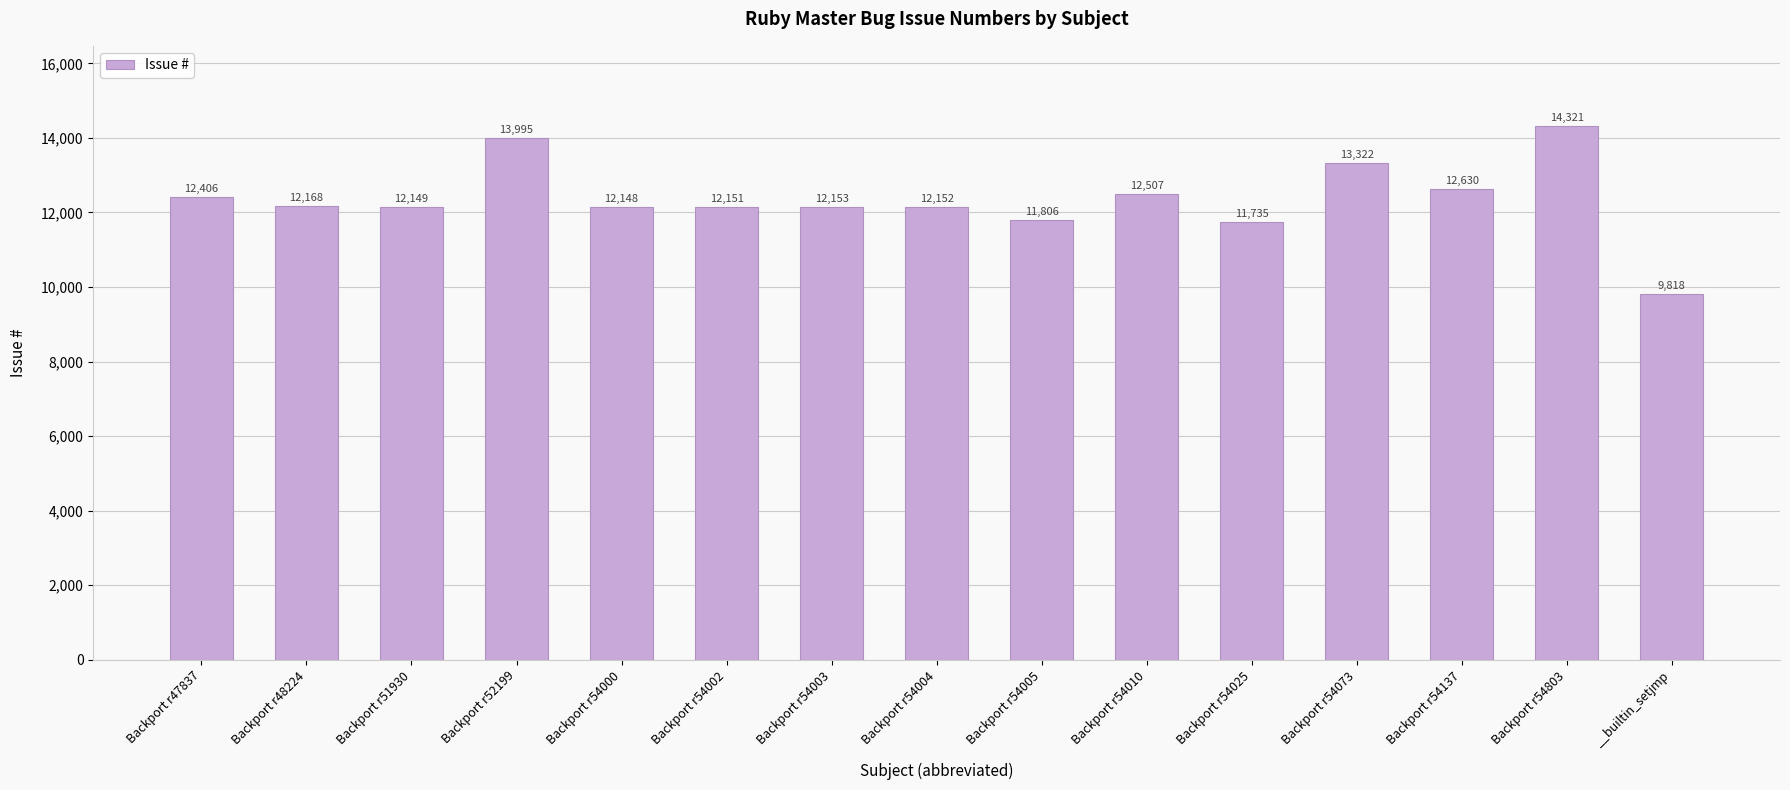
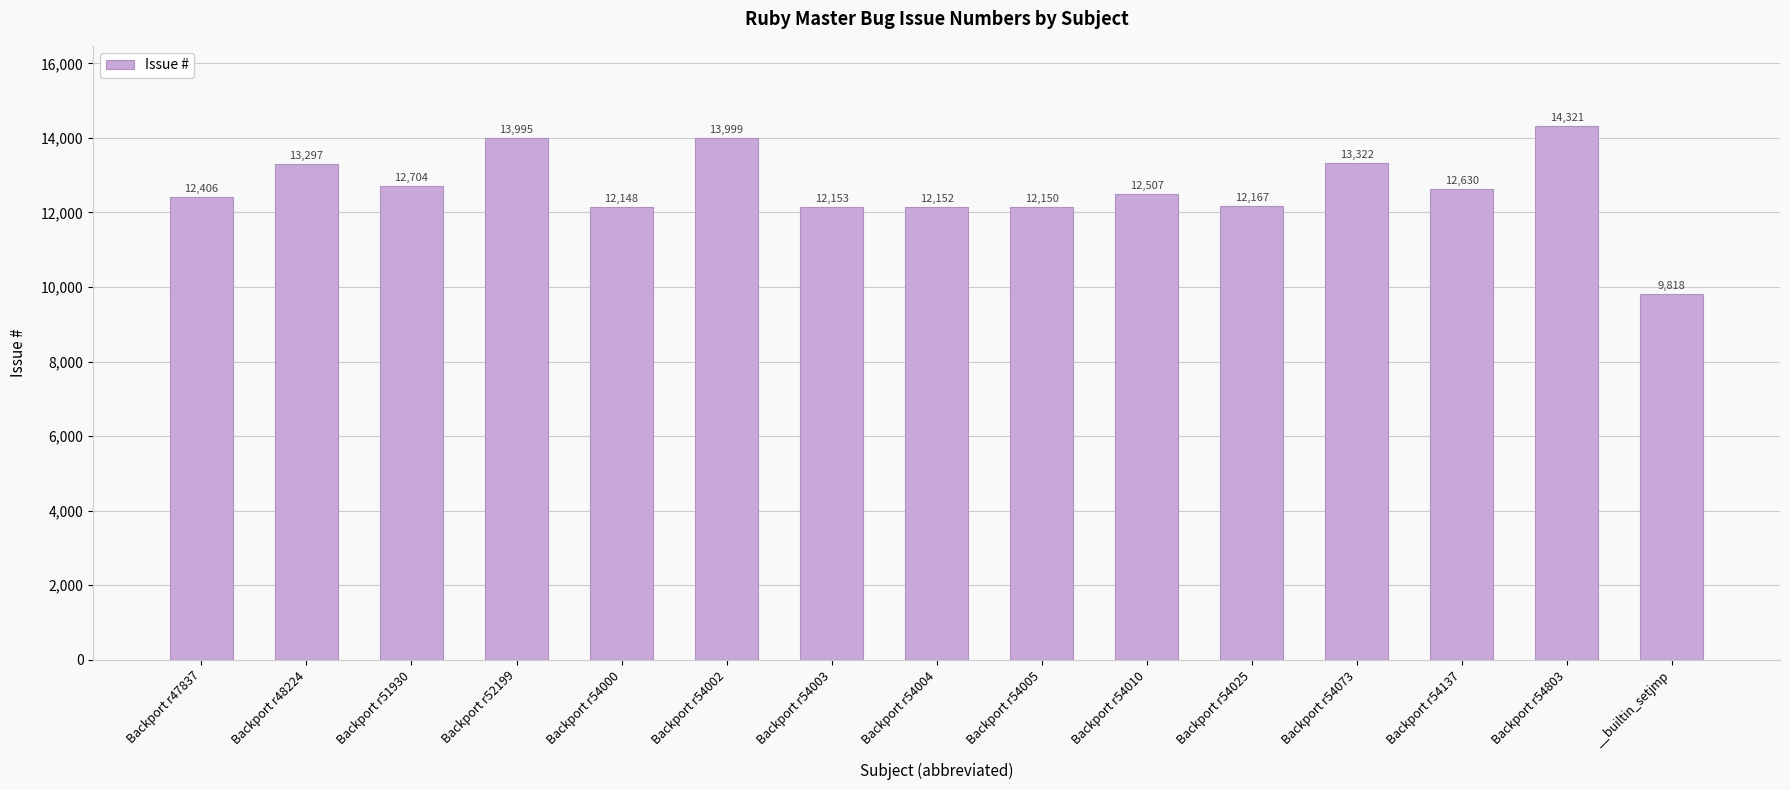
Backport r48224: 12,168 -> 13,297
Backport r51930: 12,149 -> 12,704
Backport r54002: 12,151 -> 13,999
Backport r54005: 11,806 -> 12,150
Backport r54025: 11,735 -> 12,167
